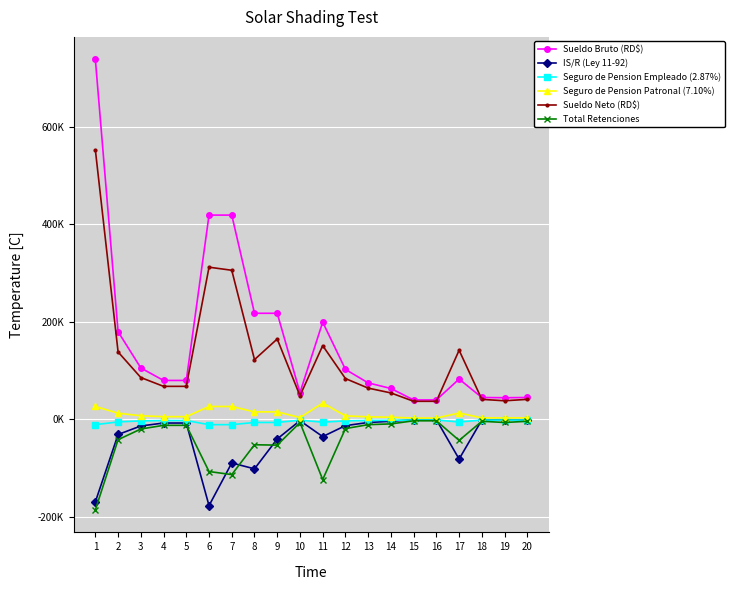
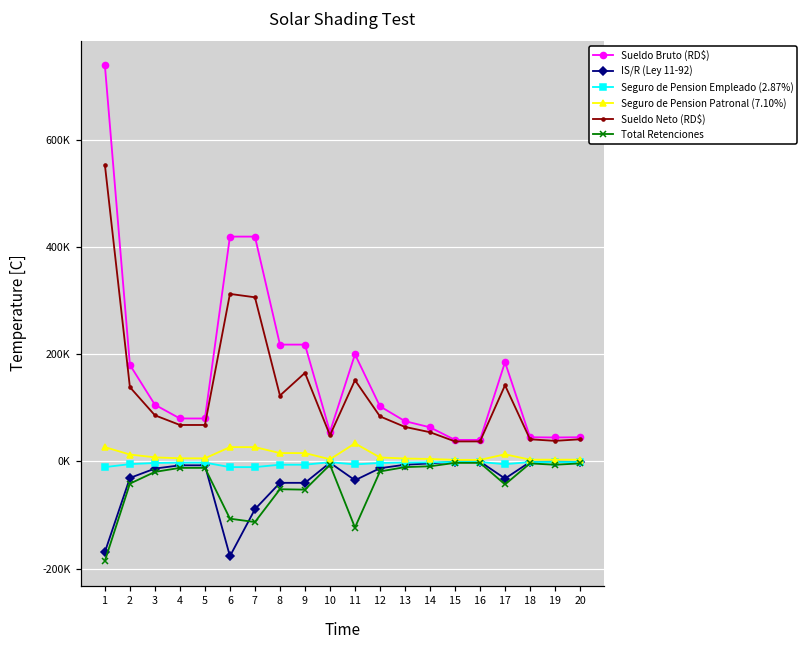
IS/R (Ley 11-92), 8: -100000 -> -40000
Sueldo Bruto (RD$), 17: 80000 -> 190000
IS/R (Ley 11-92), 17: -80000 -> -30000
